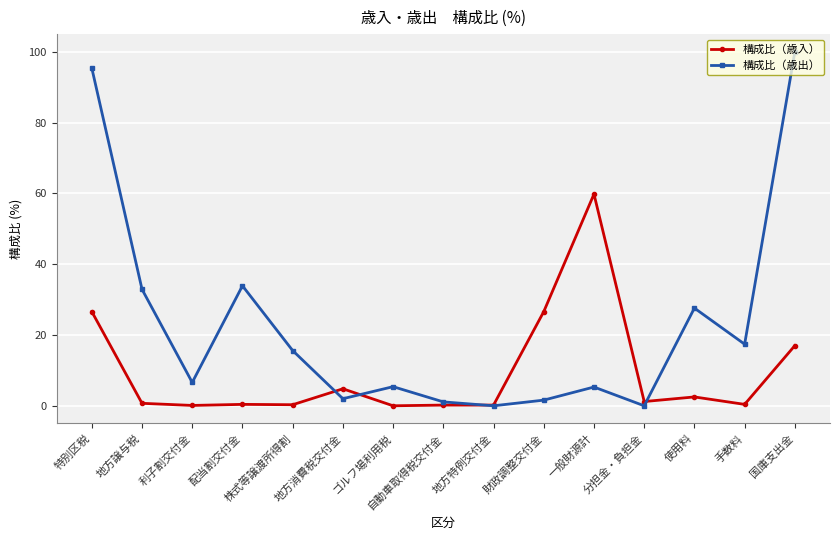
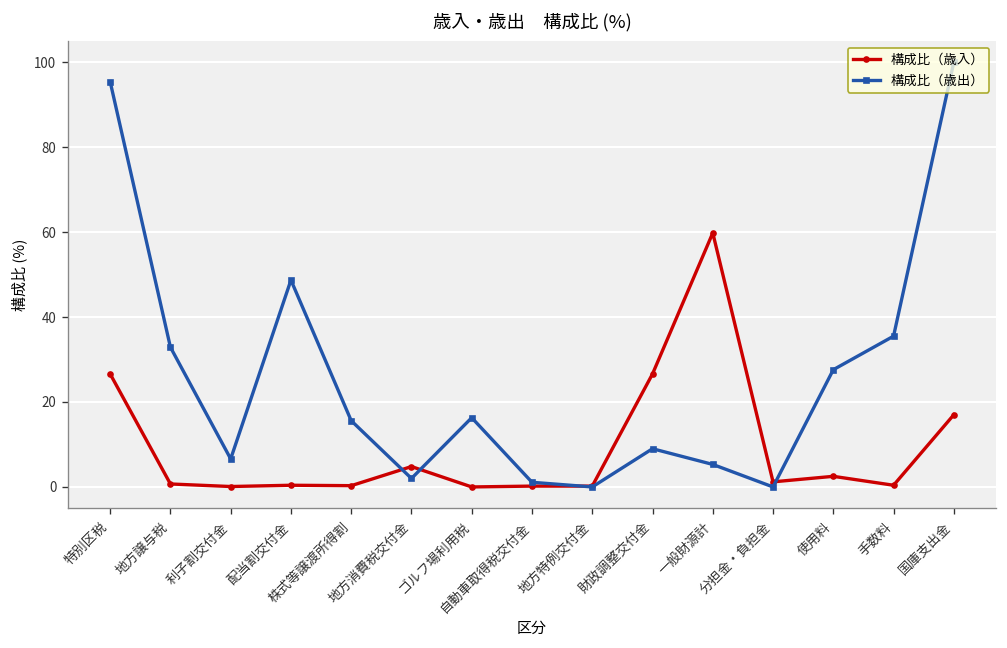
構成比（歳出）, 配当割交付金: 34 -> 49
構成比（歳出）, ゴルフ場利用税: 5 -> 16
構成比（歳出）, 財政調整交付金: 2 -> 9
構成比（歳出）, 手数料: 17 -> 36
